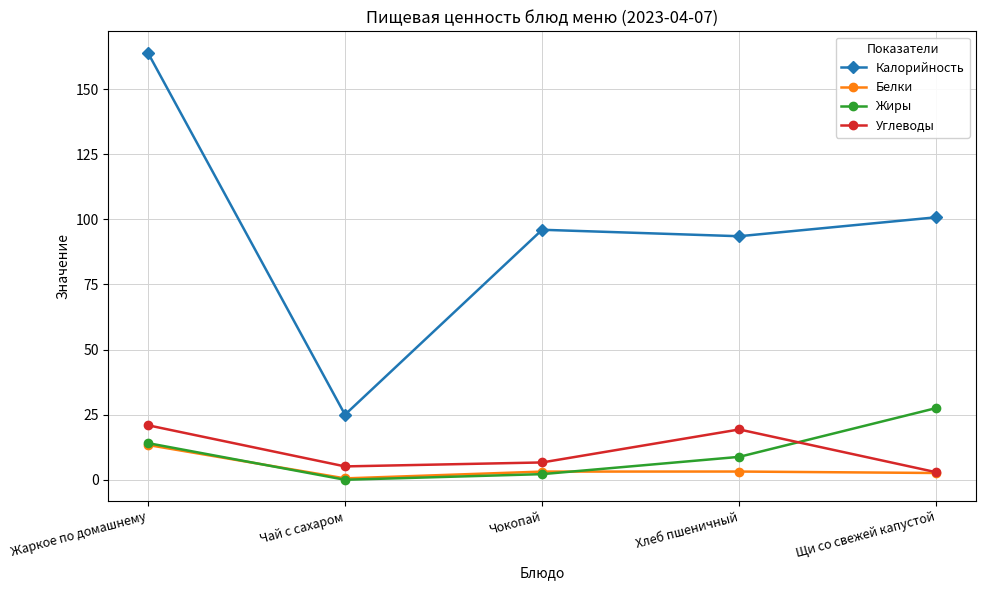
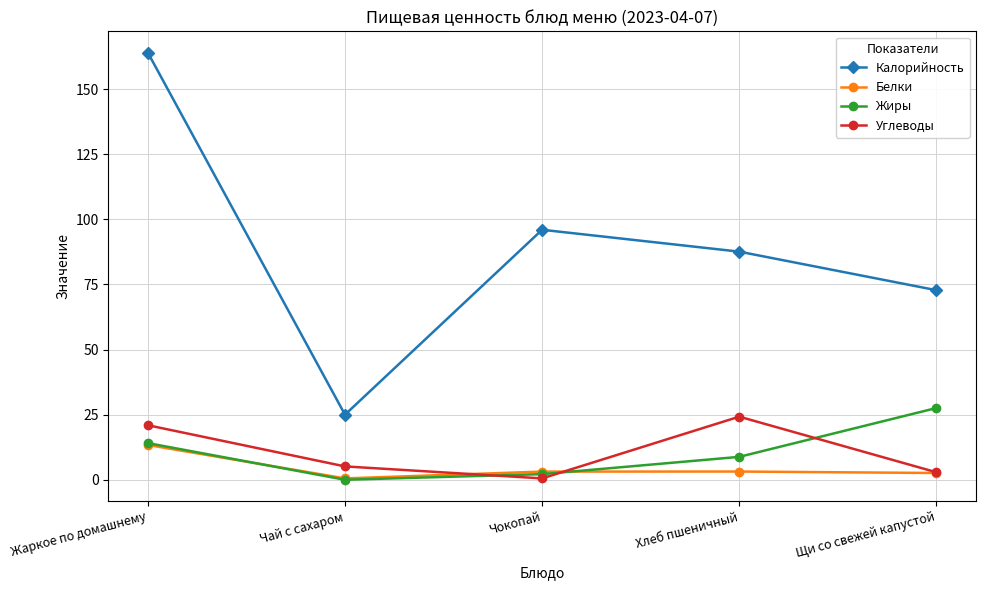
Углеводы, Чокопай: 7 -> 1
Калорийность, Хлеб пшеничный: 94 -> 88
Углеводы, Хлеб пшеничный: 19 -> 24
Калорийность, Щи со свежей капустой: 101 -> 73
